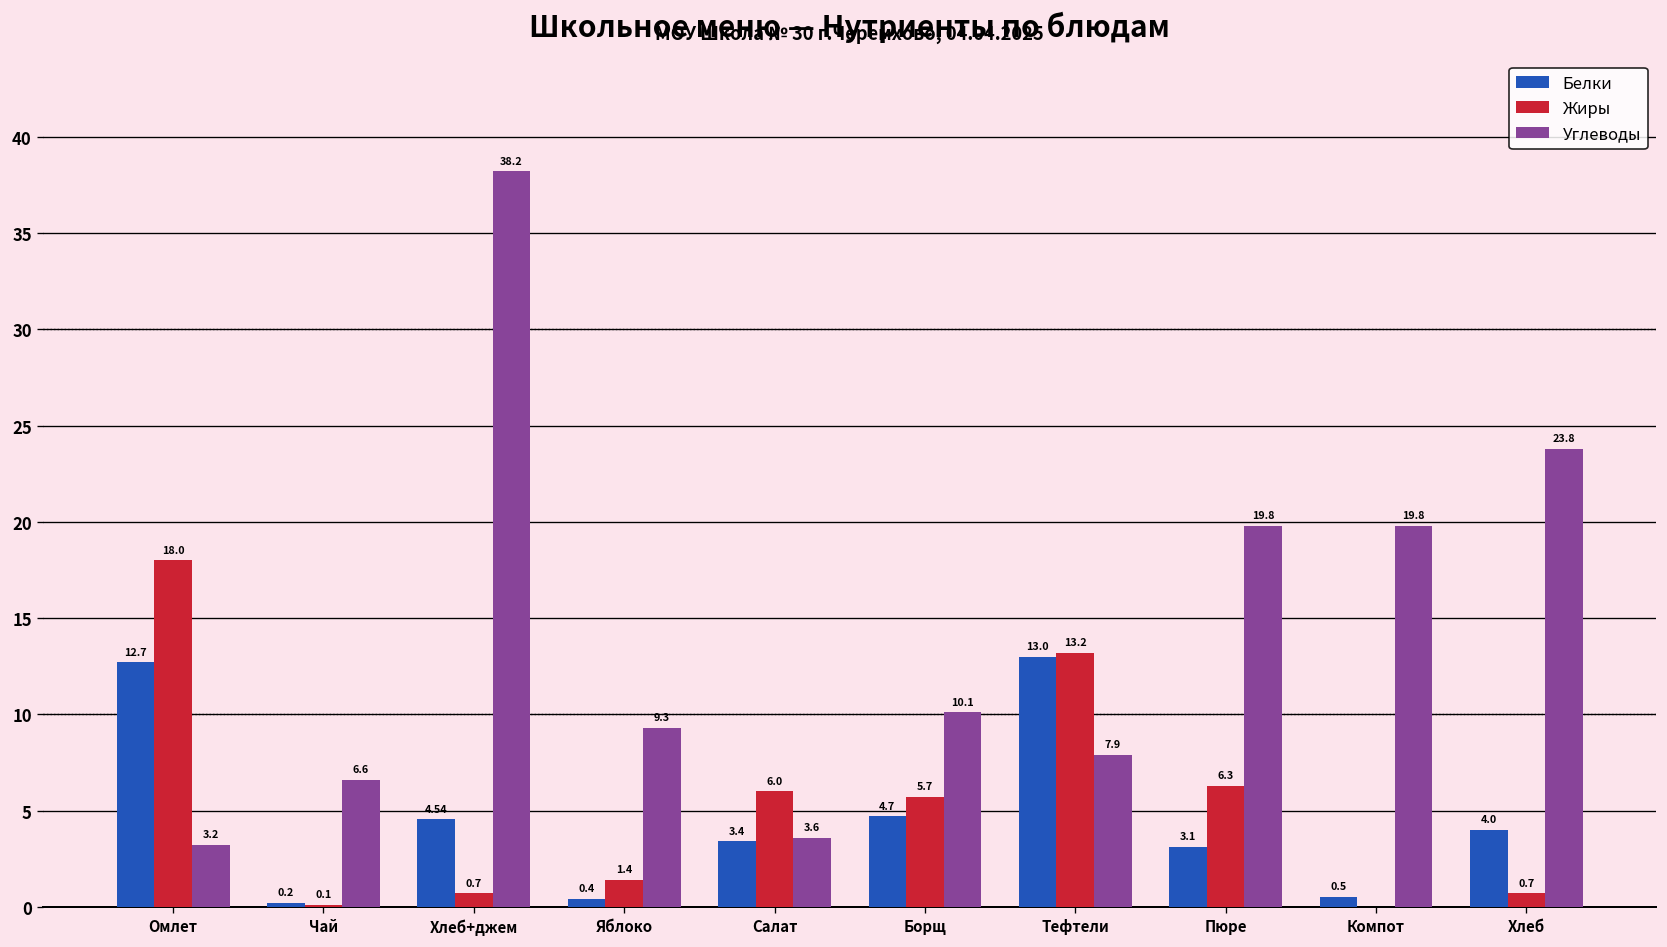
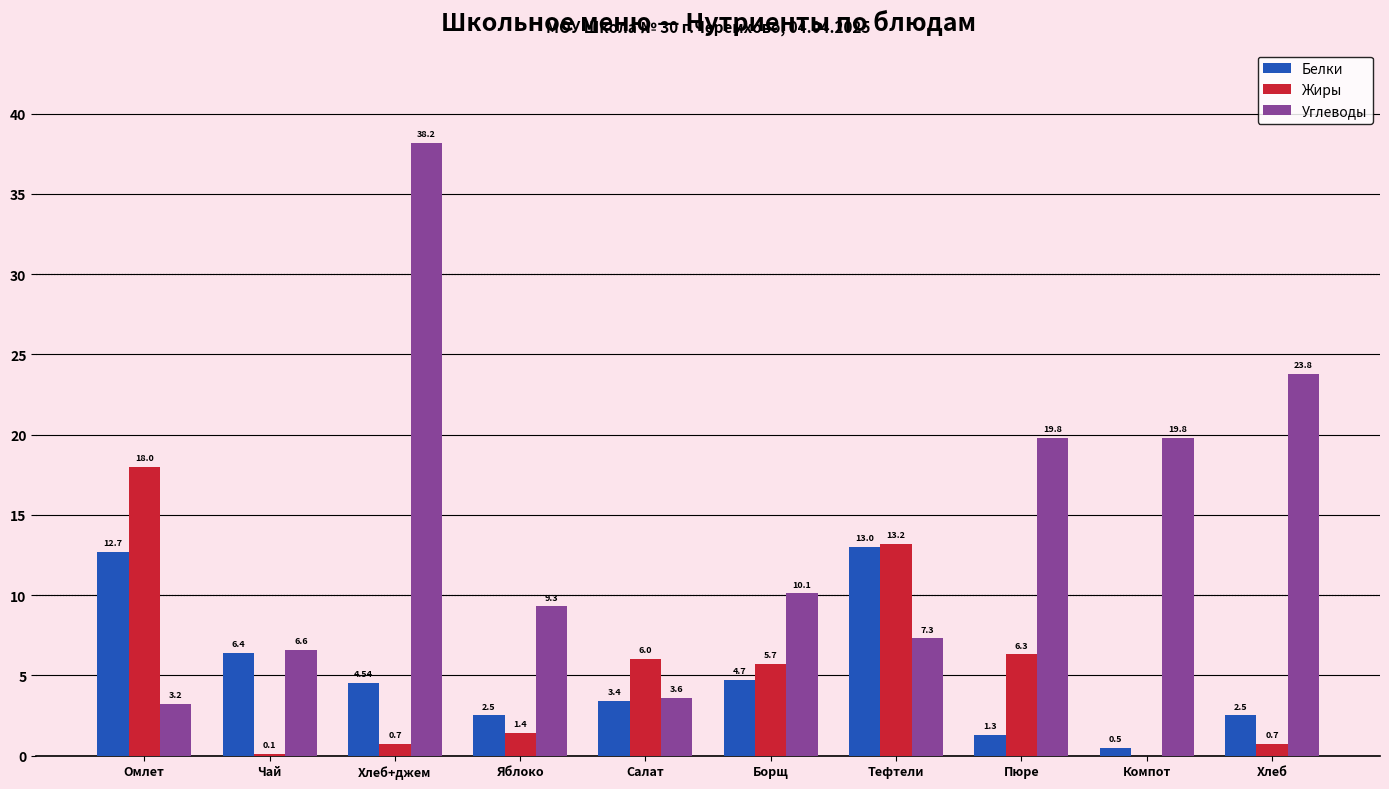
Белки, Чай: 0.2 -> 6.4
Белки, Яблоко: 0.4 -> 2.5
Углеводы, Тефтели: 7.9 -> 7.3
Белки, Пюре: 3.1 -> 1.3
Белки, Хлеб: 4.0 -> 2.5
